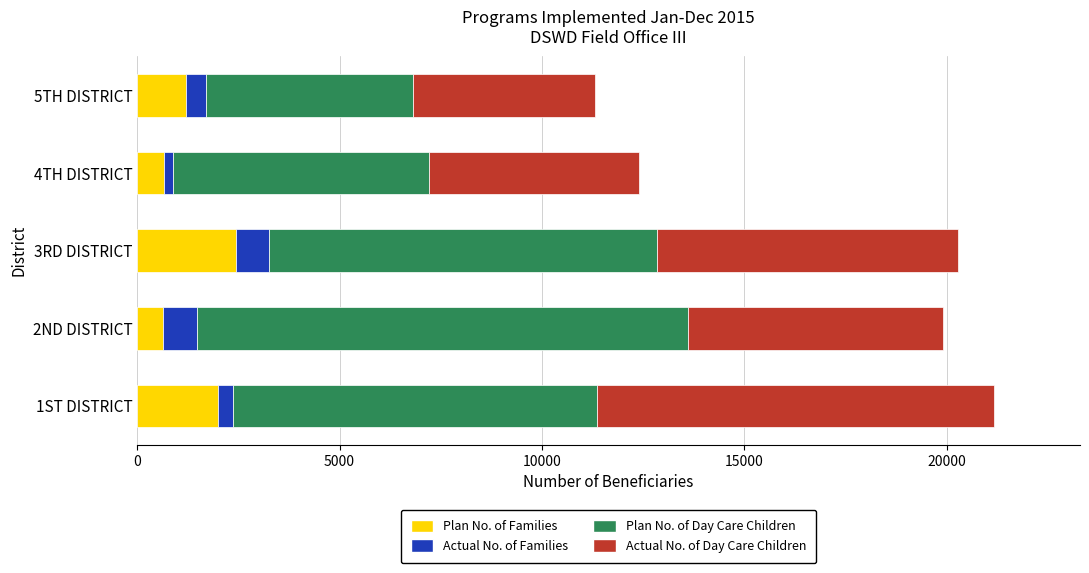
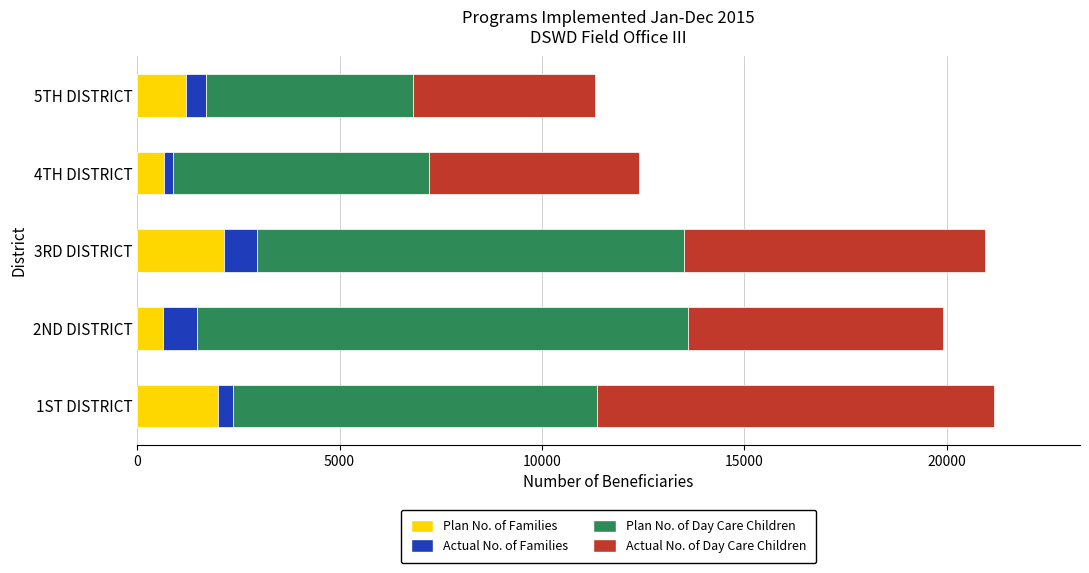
Plan No. of Families, 3RD DISTRICT: 2400 -> 2200
Plan No. of Day Care Children, 3RD DISTRICT: 9600 -> 10600
